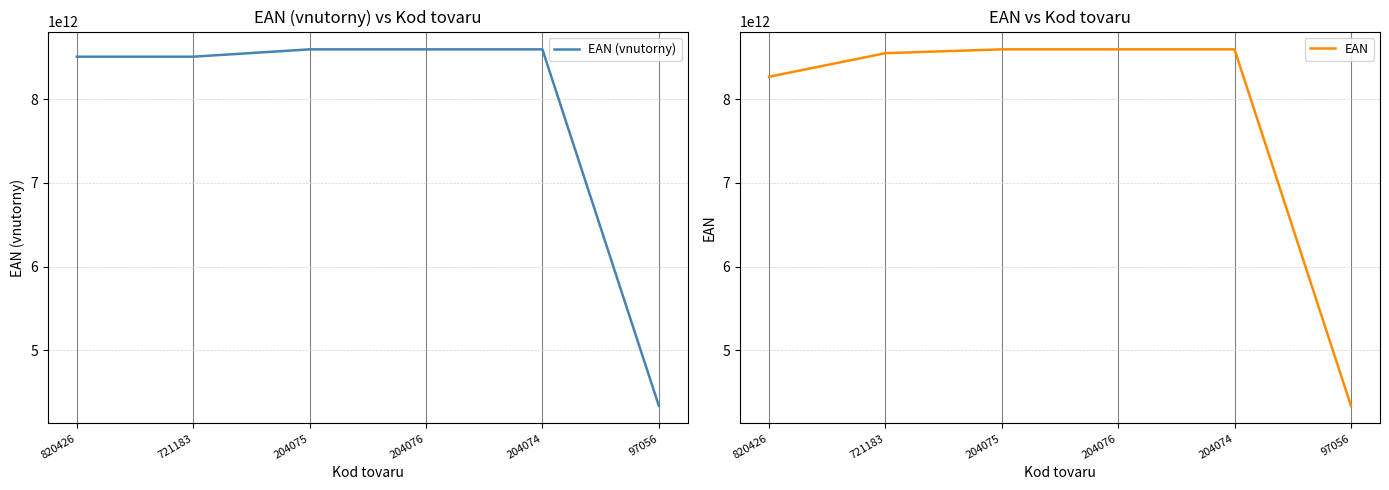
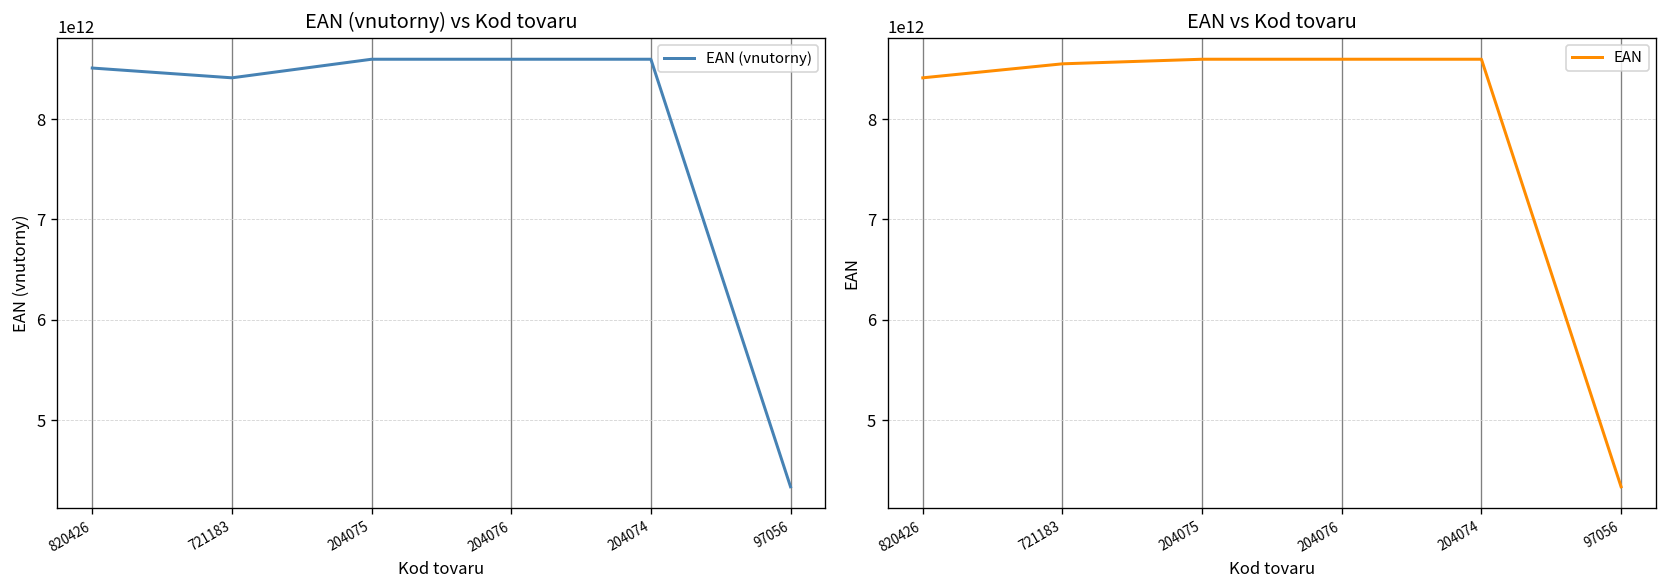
EAN (vnutorny) vs Kod tovaru, 721183: 8500000000000 -> 8400000000000
EAN vs Kod tovaru, 820426: 8300000000000 -> 8400000000000
